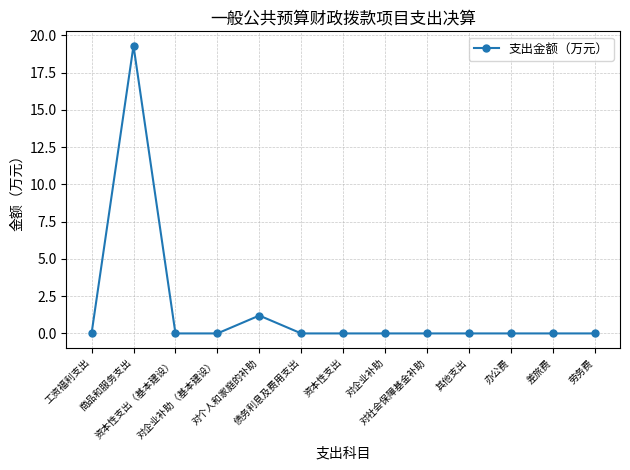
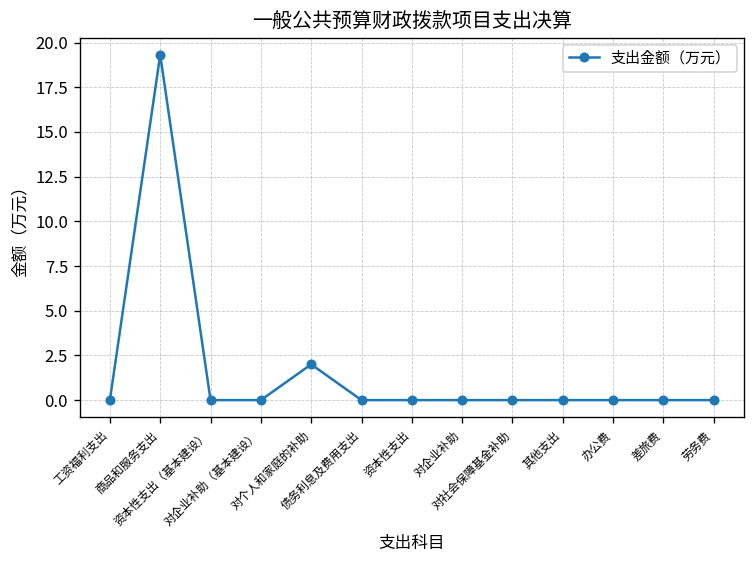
对个人和家庭的补助: 1.2 -> 2.0
